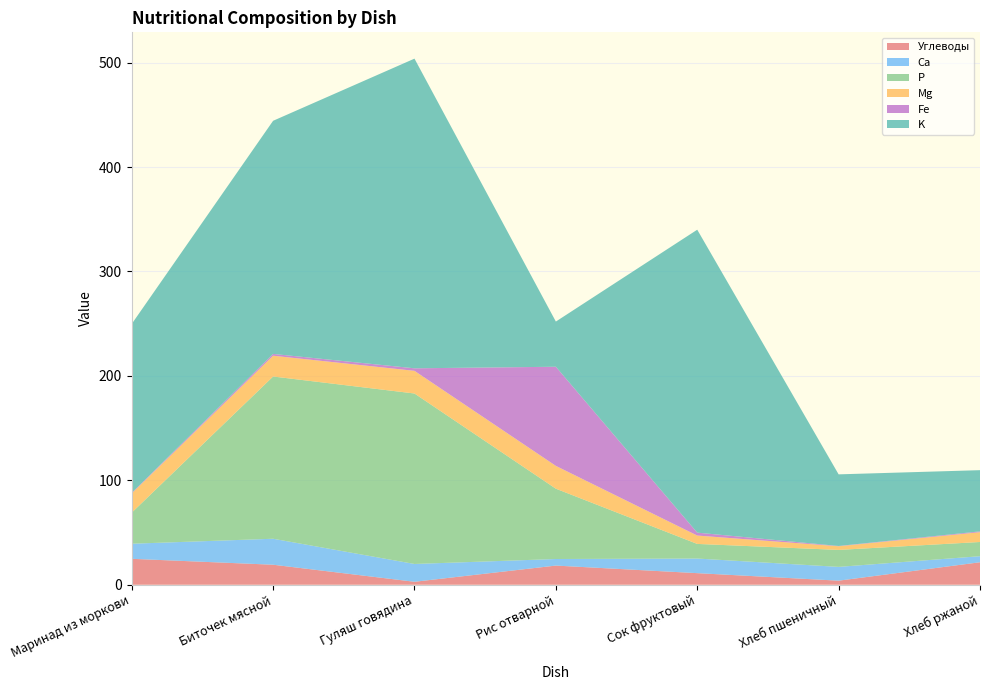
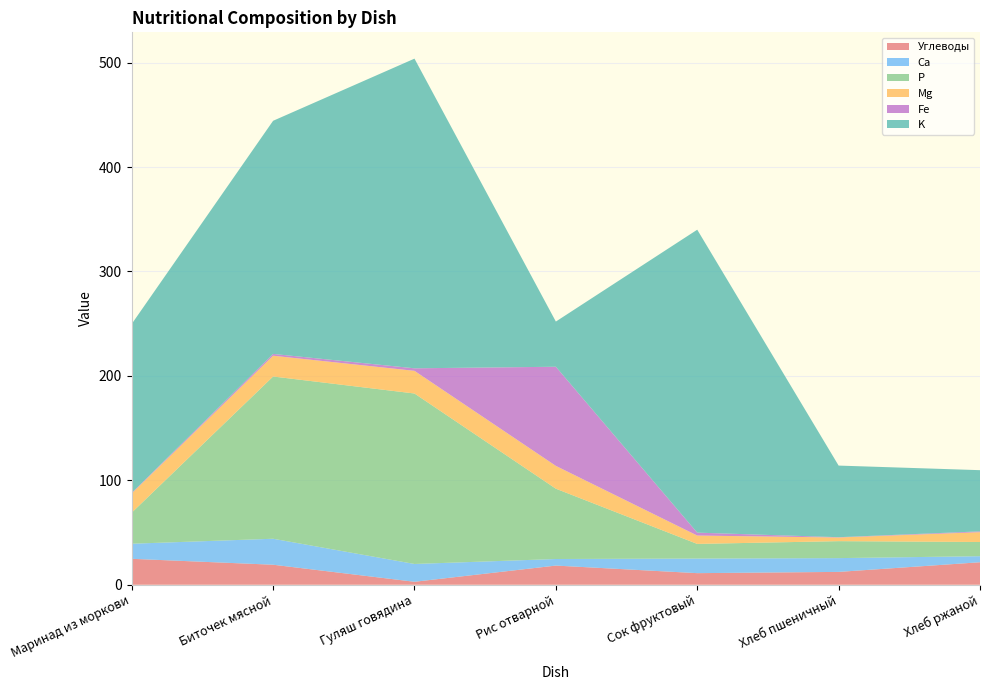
Углеводы, Хлеб пшеничный: 4 -> 12
